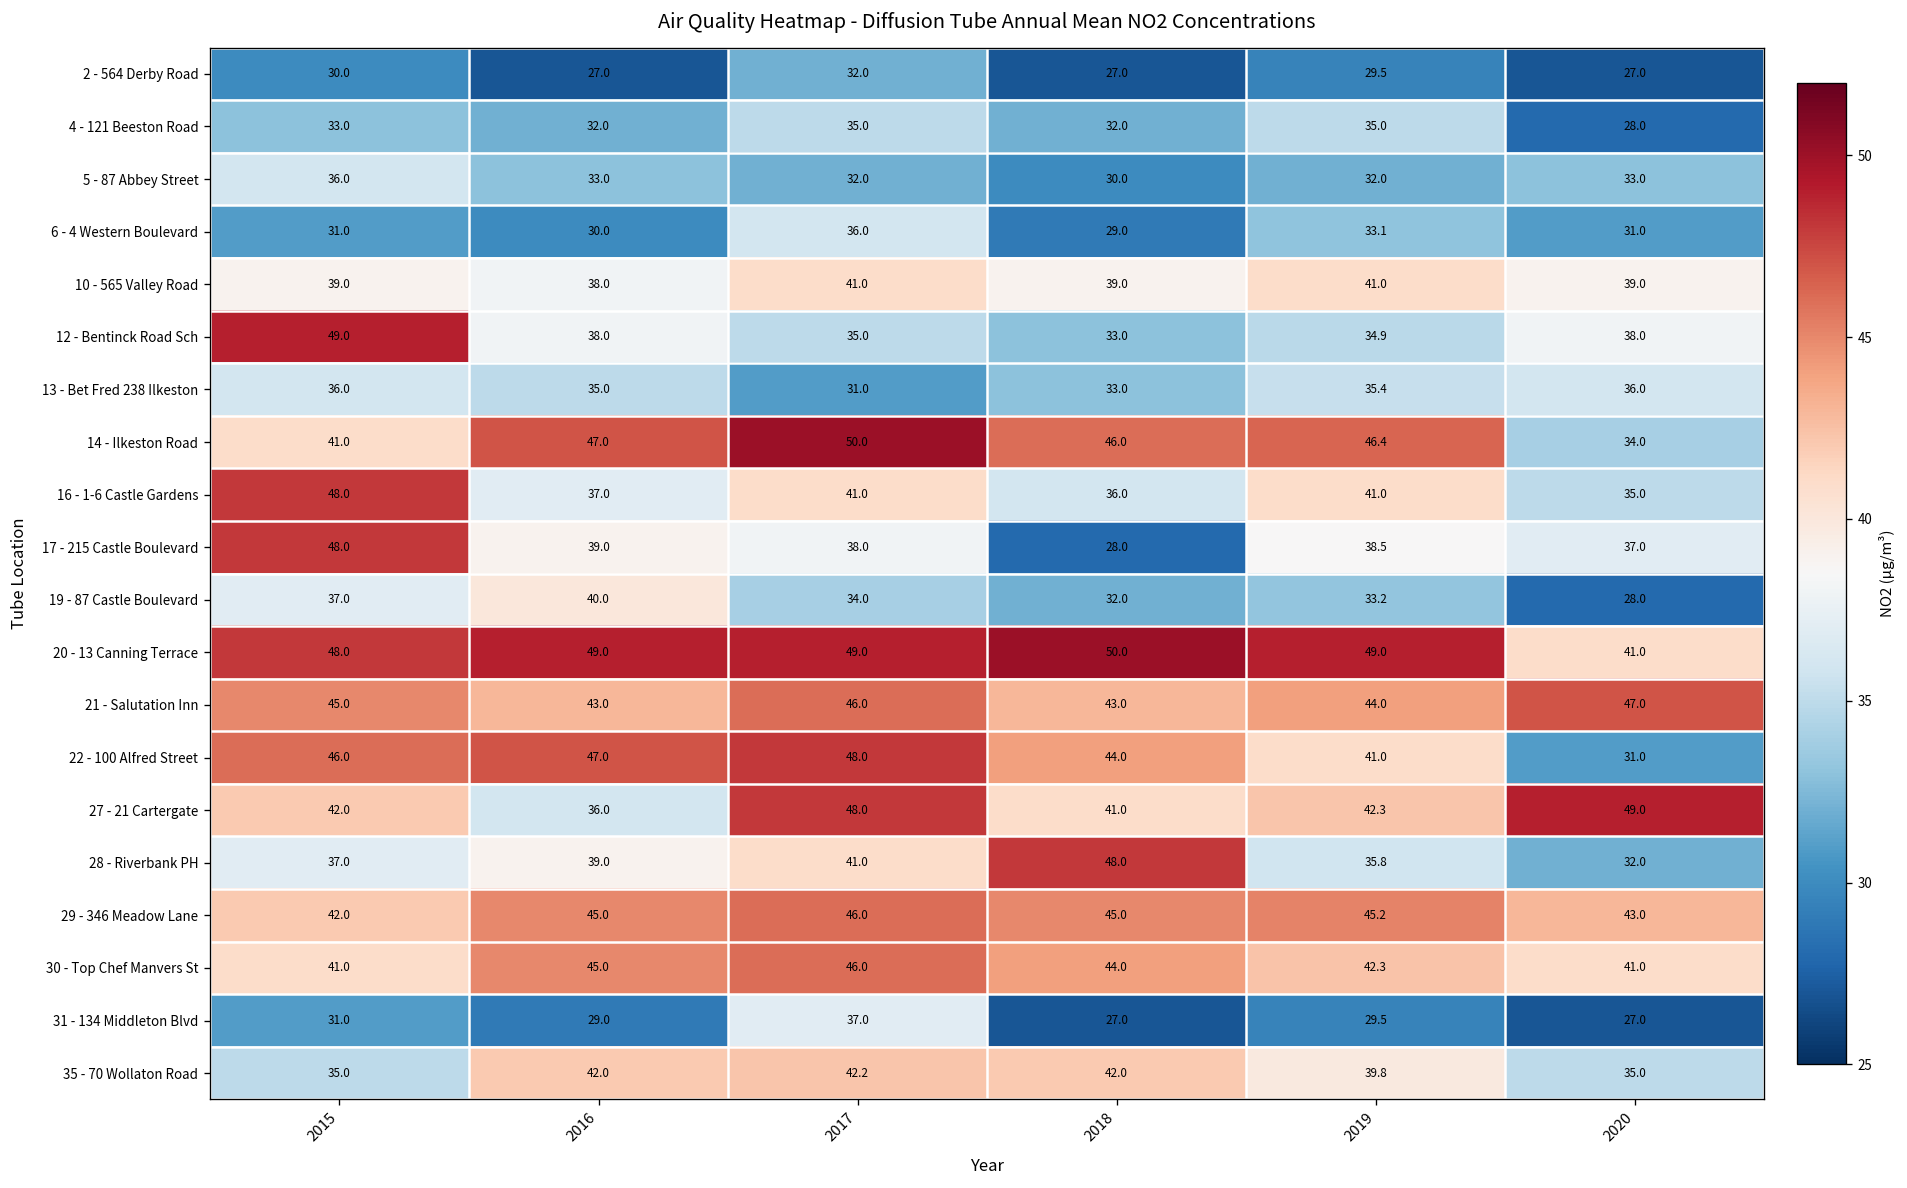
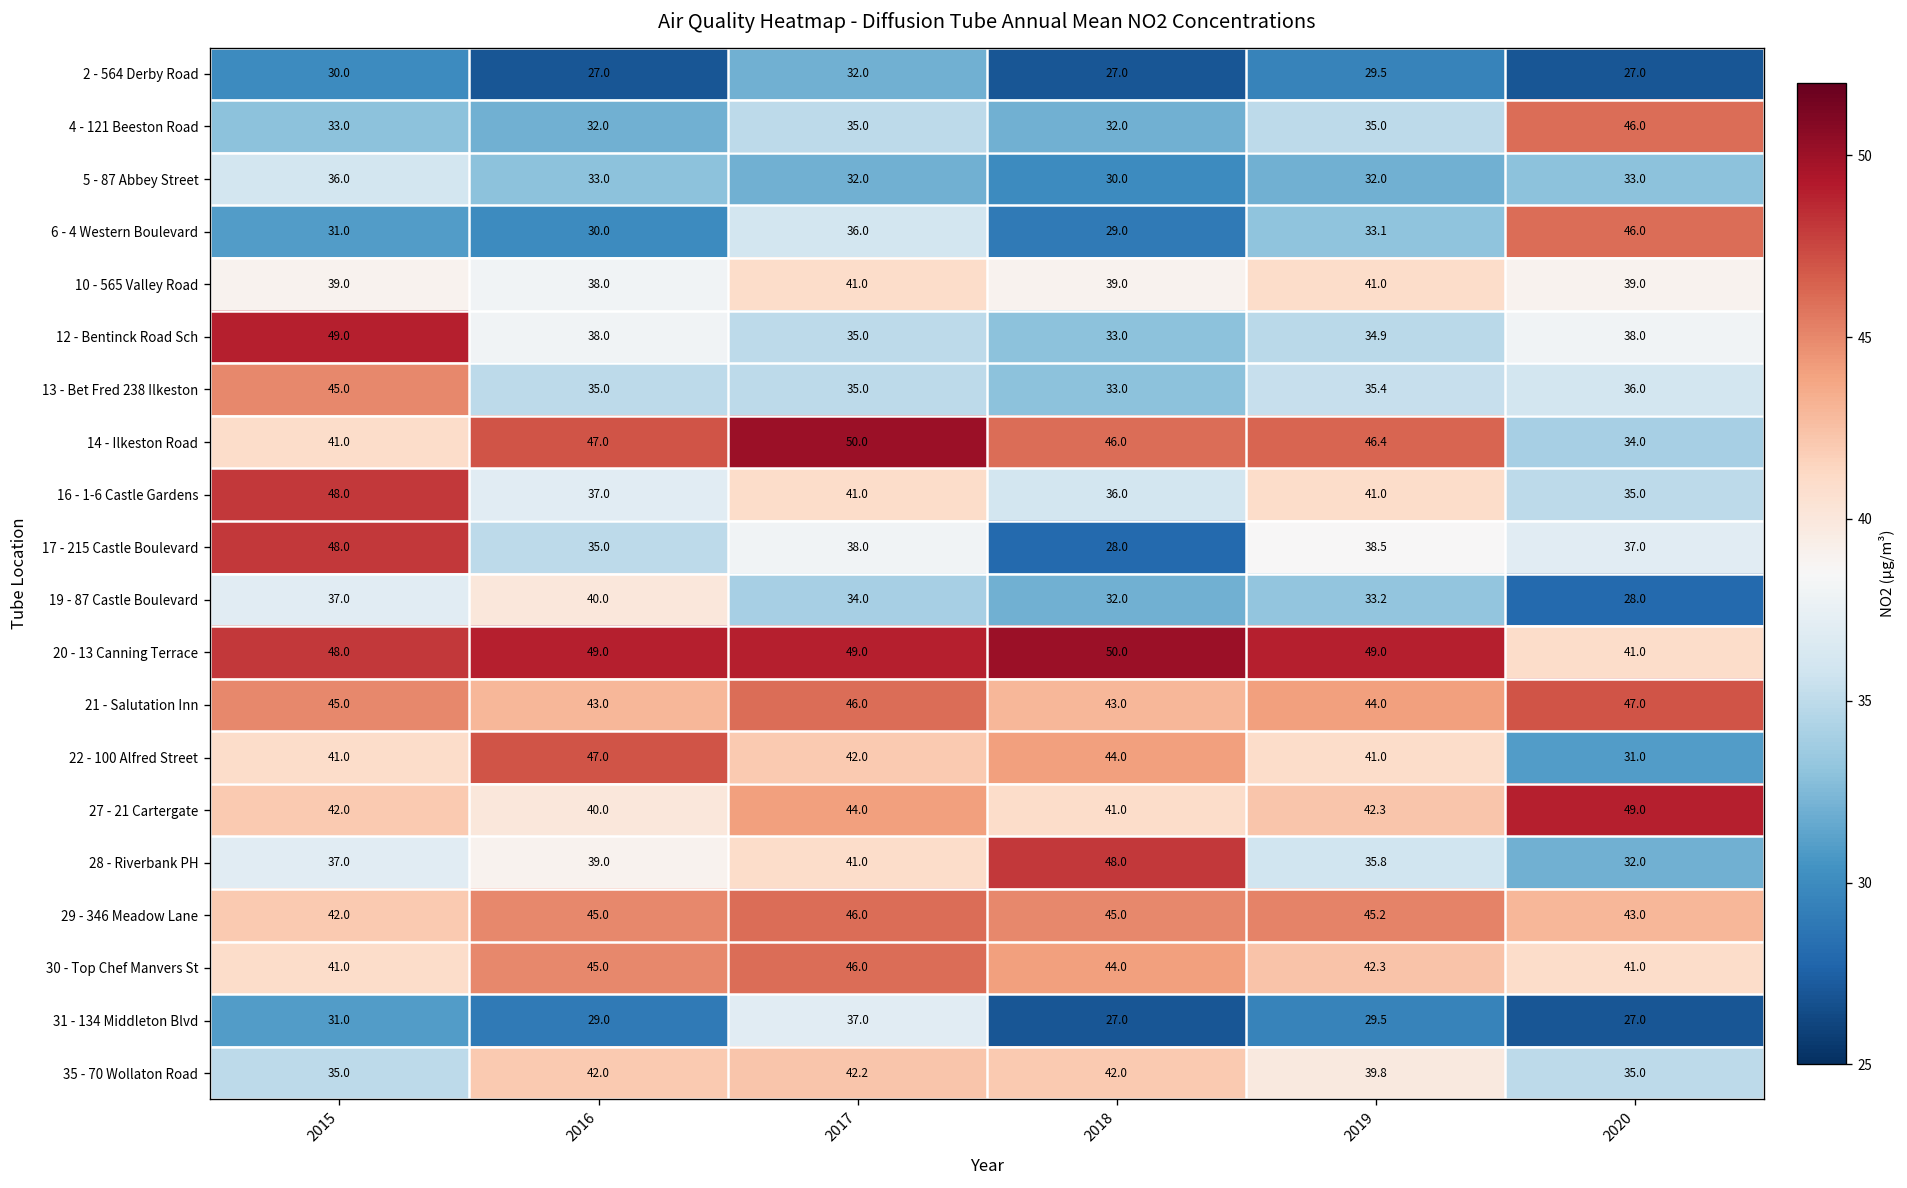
4 - 121 Beeston Road, 2020: 28.0 -> 46.0
6 - 4 Western Boulevard, 2020: 31.0 -> 46.0
13 - Bet Fred 238 Ilkeston, 2015: 36.0 -> 45.0
13 - Bet Fred 238 Ilkeston, 2017: 31.0 -> 35.0
17 - 215 Castle Boulevard, 2016: 39.0 -> 35.0
22 - 100 Alfred Street, 2015: 46.0 -> 41.0
22 - 100 Alfred Street, 2017: 48.0 -> 42.0
27 - 21 Cartergate, 2016: 36.0 -> 40.0
27 - 21 Cartergate, 2017: 48.0 -> 44.0
